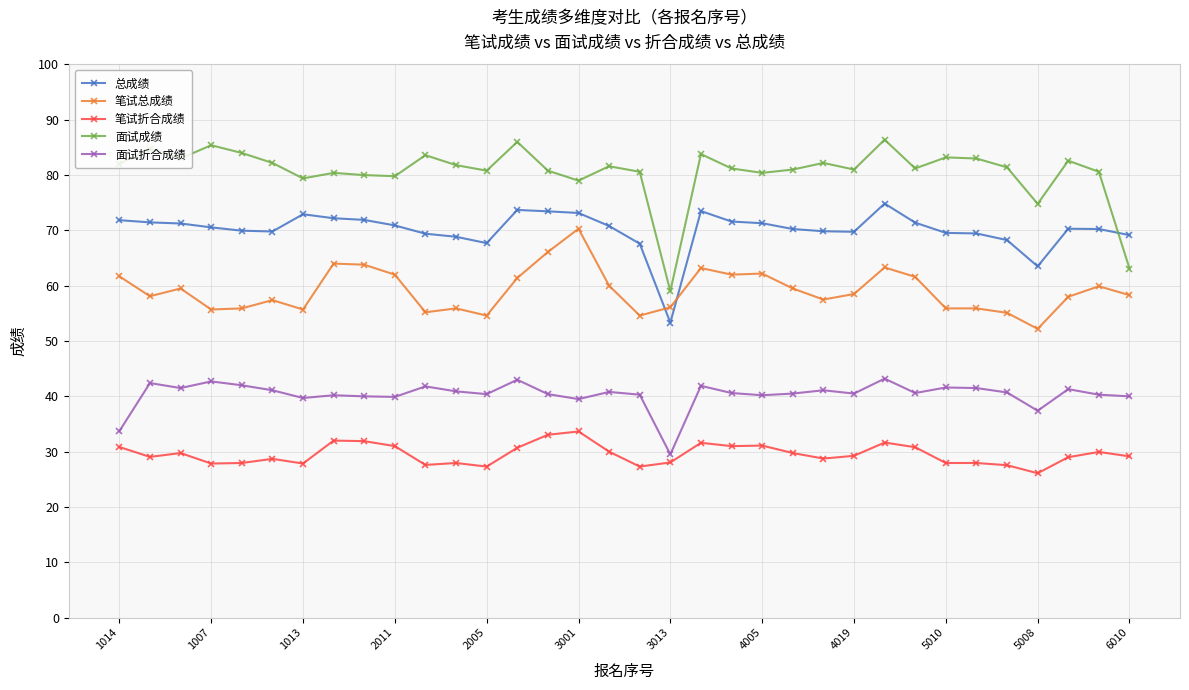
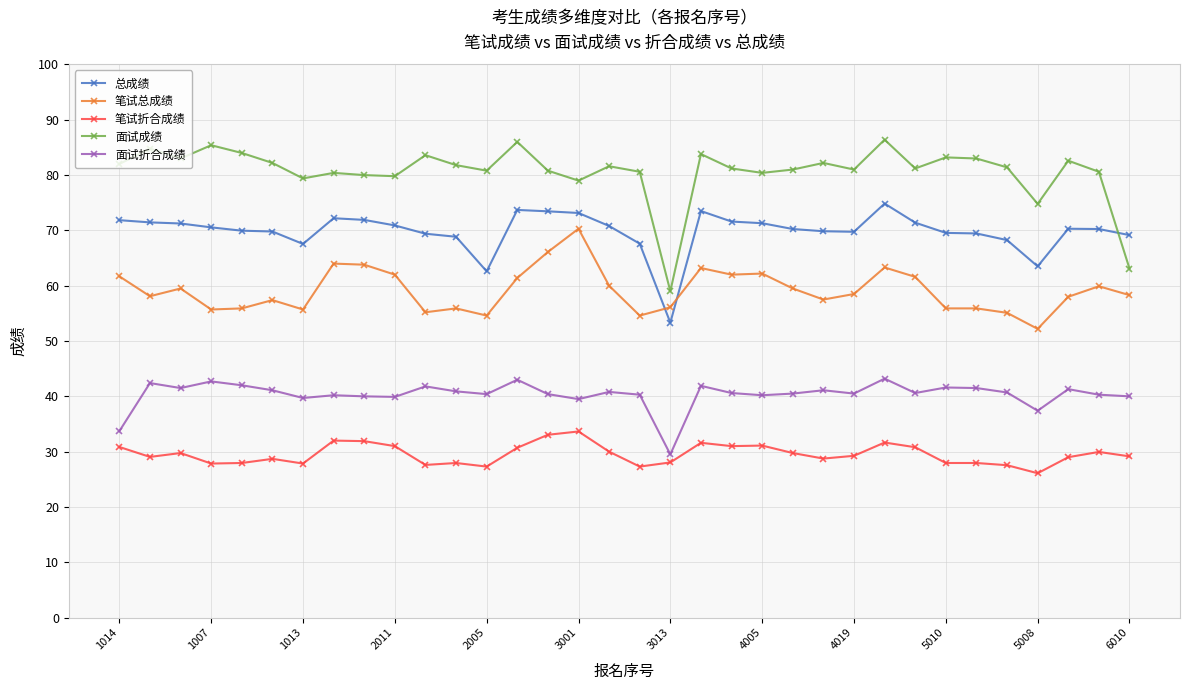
总成绩, 1013: 73 -> 68
总成绩, 2005: 68 -> 63
